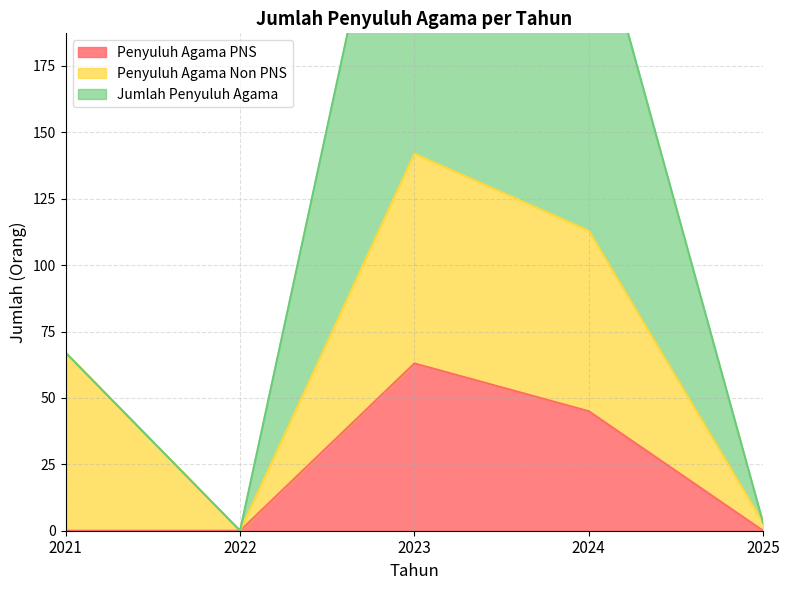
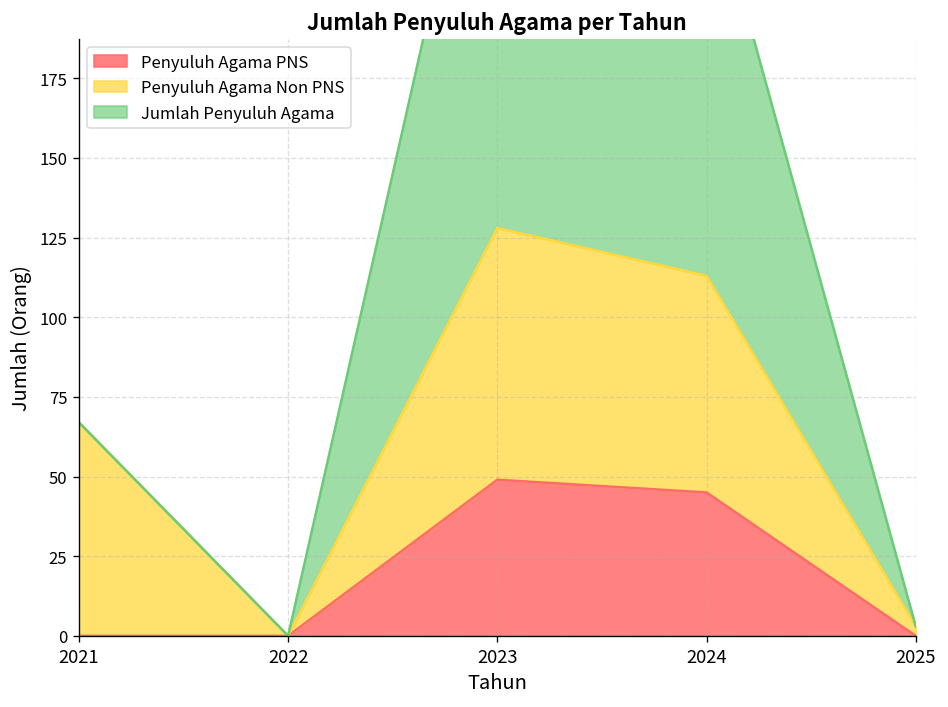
Penyuluh Agama PNS, 2023: 63 -> 49
